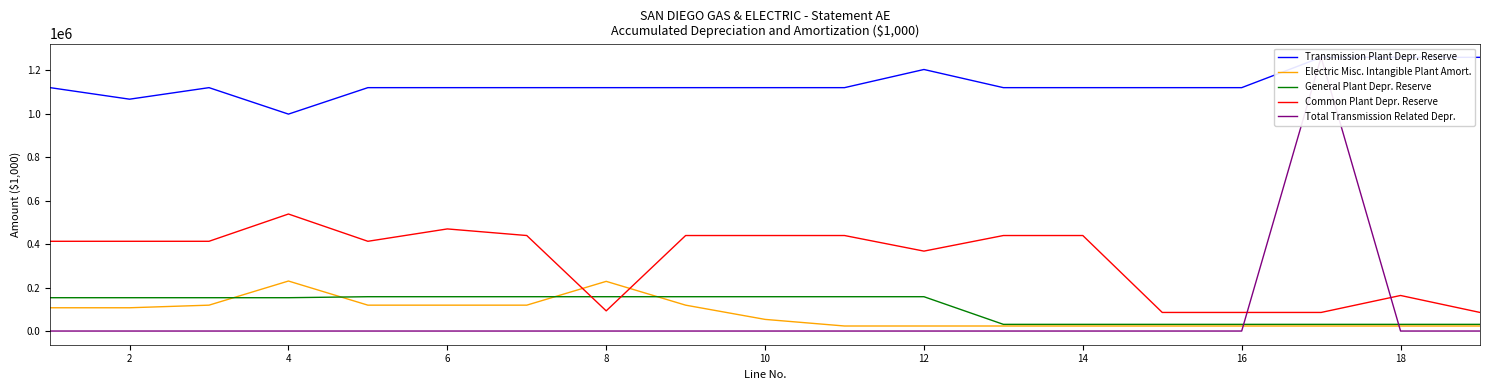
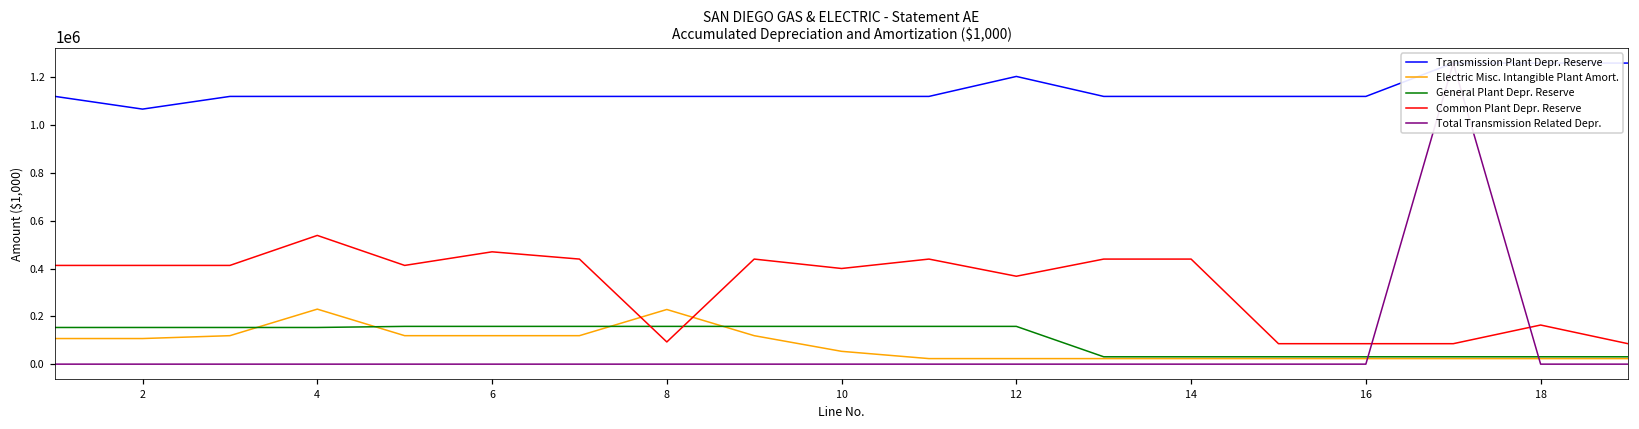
Transmission Plant Depr. Reserve, 4: 1000000 -> 1120000
Common Plant Depr. Reserve, 10: 440000 -> 400000
